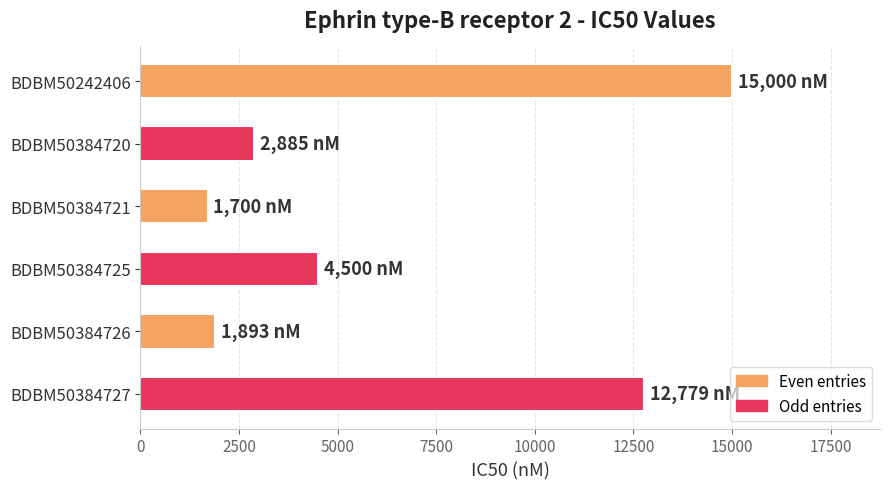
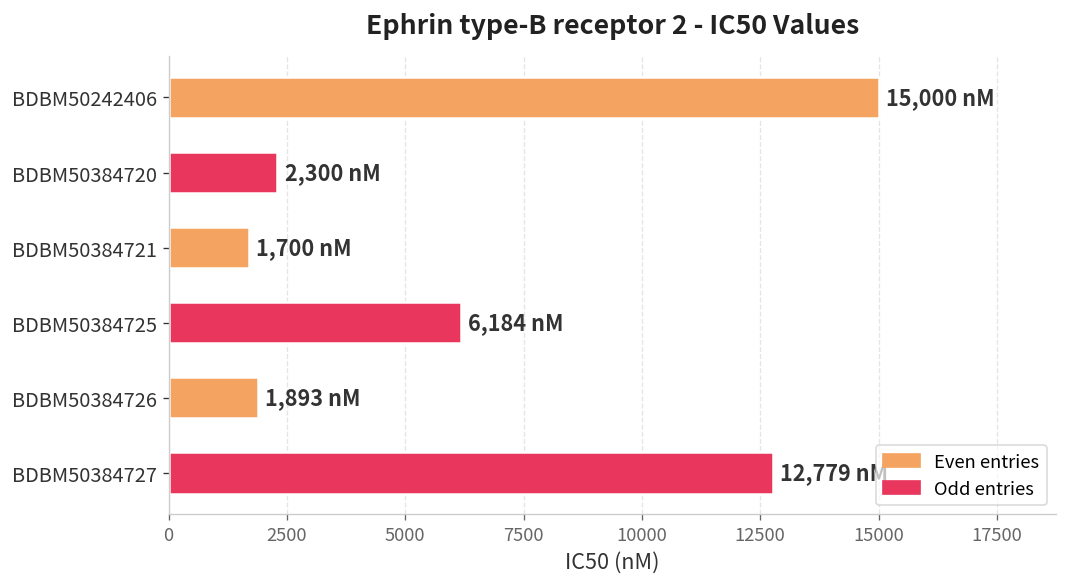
BDBM50384720: 2,885 -> 2,300
BDBM50384725: 4,500 -> 6,184
